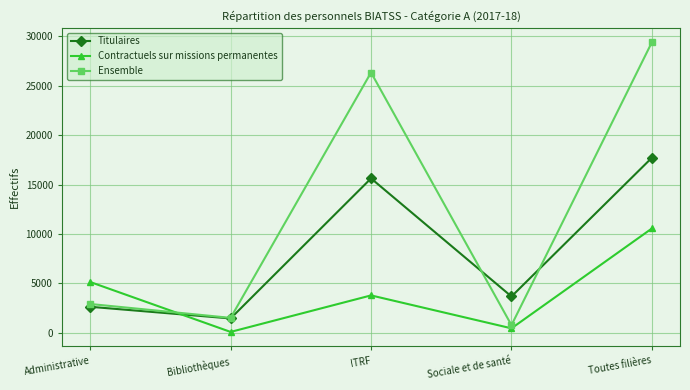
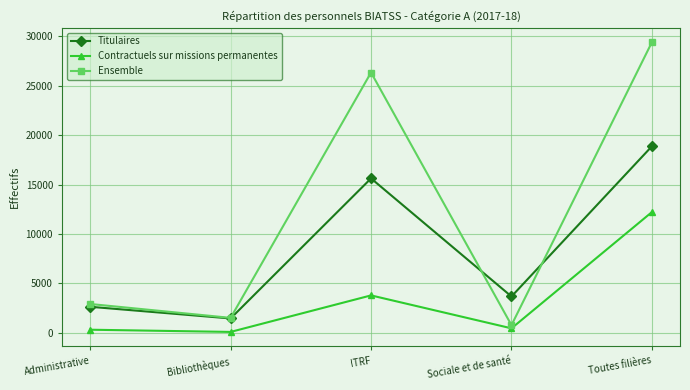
Contractuels sur missions permanentes, Administrative: 5000 -> 0
Titulaires, Toutes filières: 18000 -> 19000
Contractuels sur missions permanentes, Toutes filières: 11000 -> 12000
